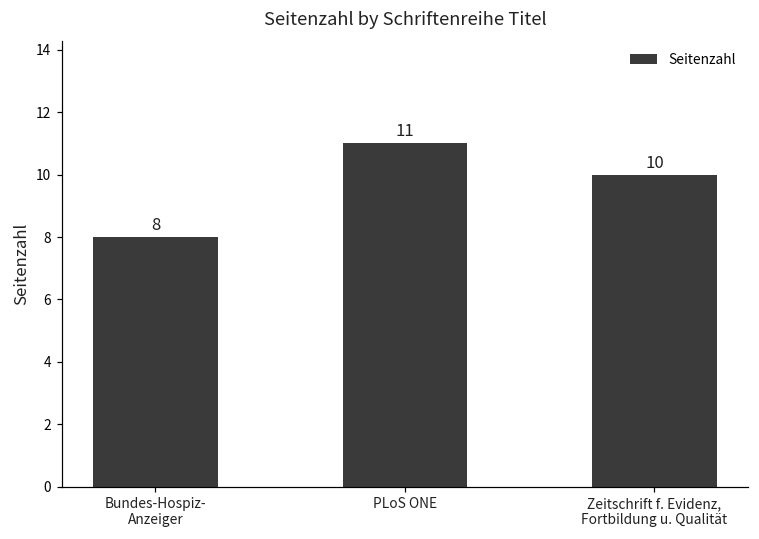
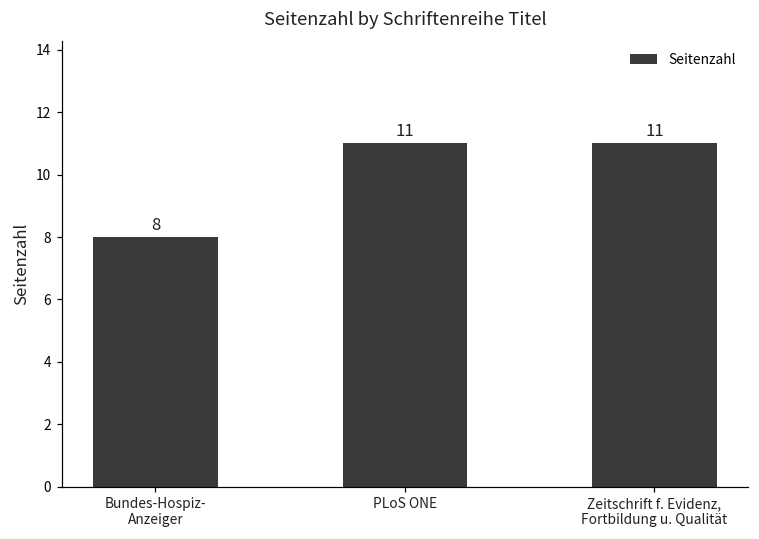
Zeitschrift f. Evidenz, Fortbildung u. Qualität: 10 -> 11
